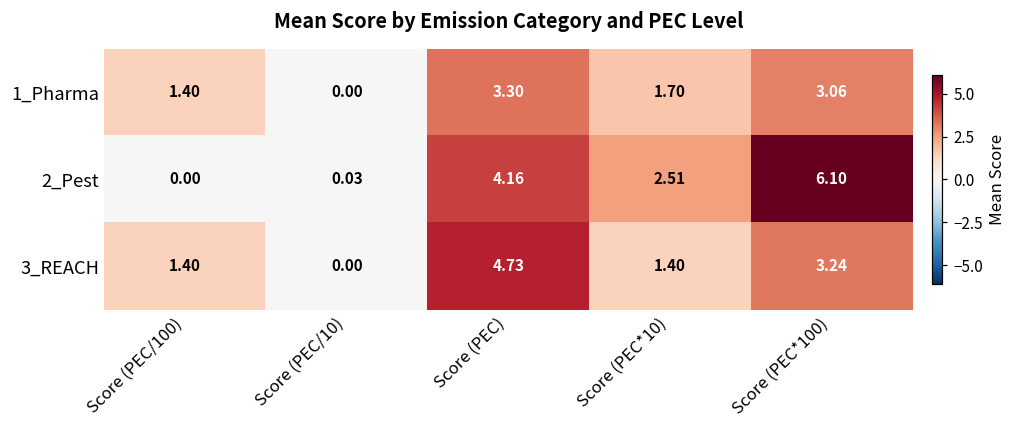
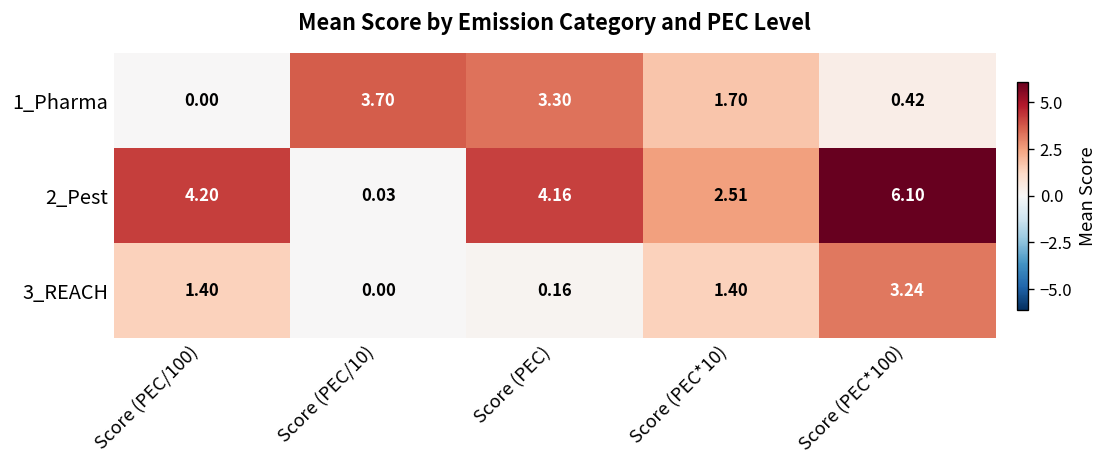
1_Pharma, Score (PEC/100): 1.40 -> 0.00
1_Pharma, Score (PEC/10): 0.00 -> 3.70
1_Pharma, Score (PEC*100): 3.06 -> 0.42
2_Pest, Score (PEC/100): 0.00 -> 4.20
3_REACH, Score (PEC): 4.73 -> 0.16
